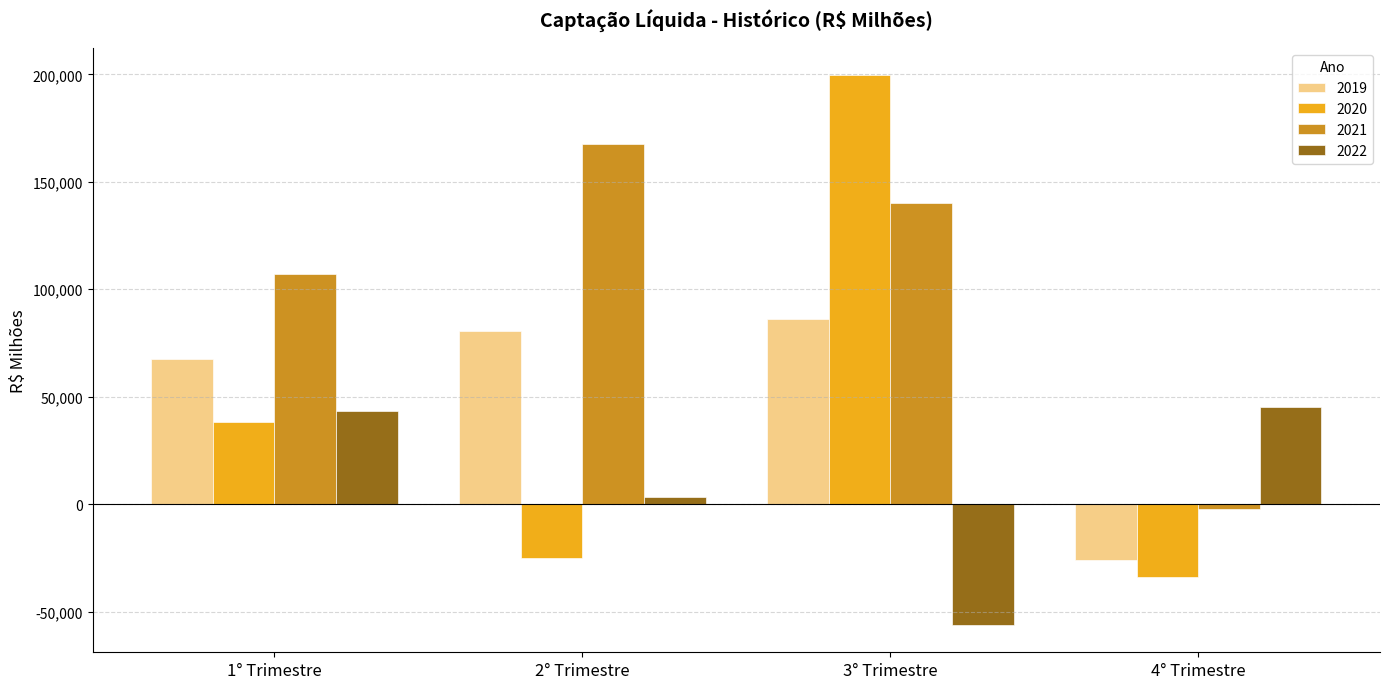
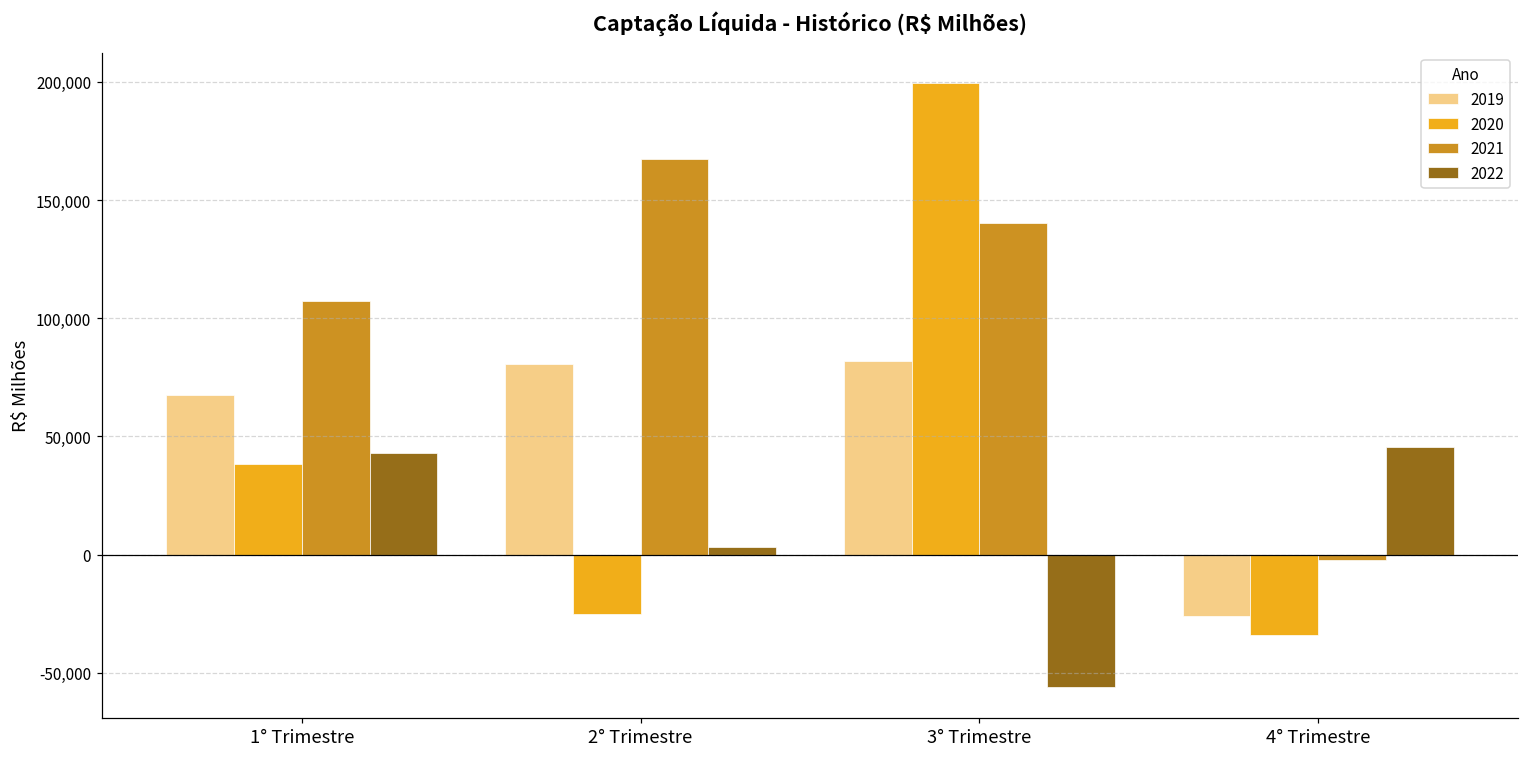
2019, 3° Trimestre: 86,000 -> 82,000
